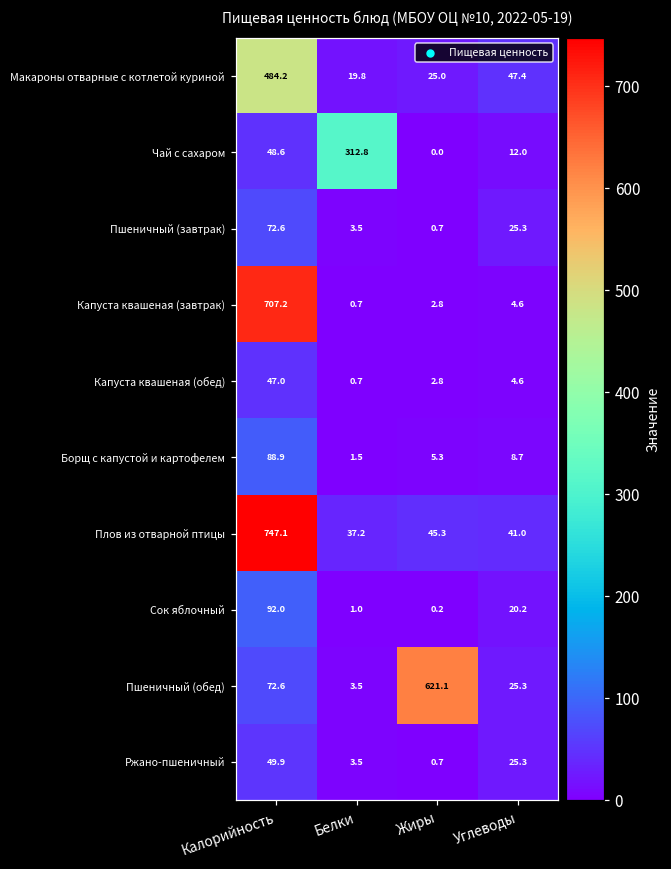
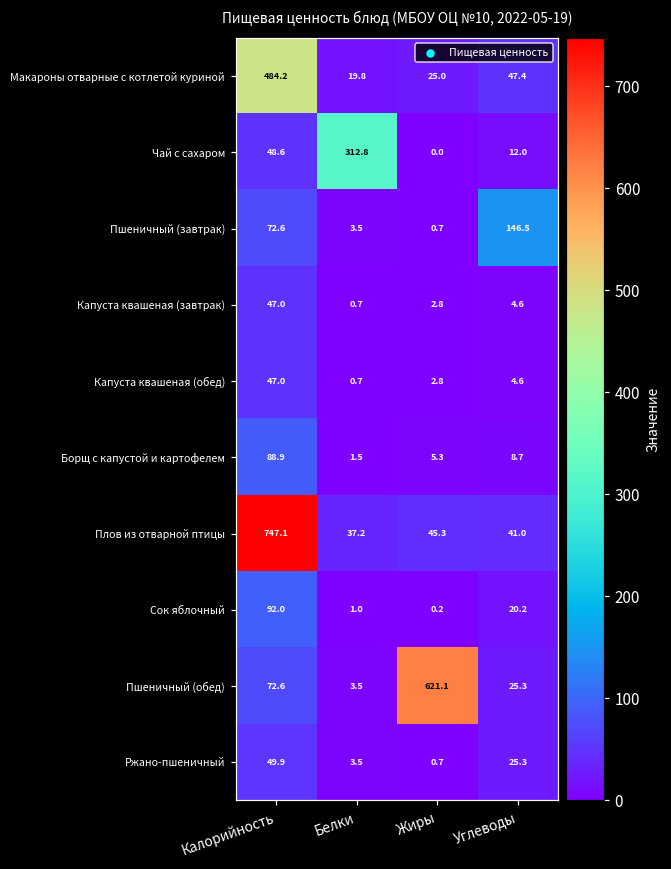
Пшеничный (завтрак), Углеводы: 25.3 -> 146.5
Капуста квашеная (завтрак), Калорийность: 707.2 -> 47.0
